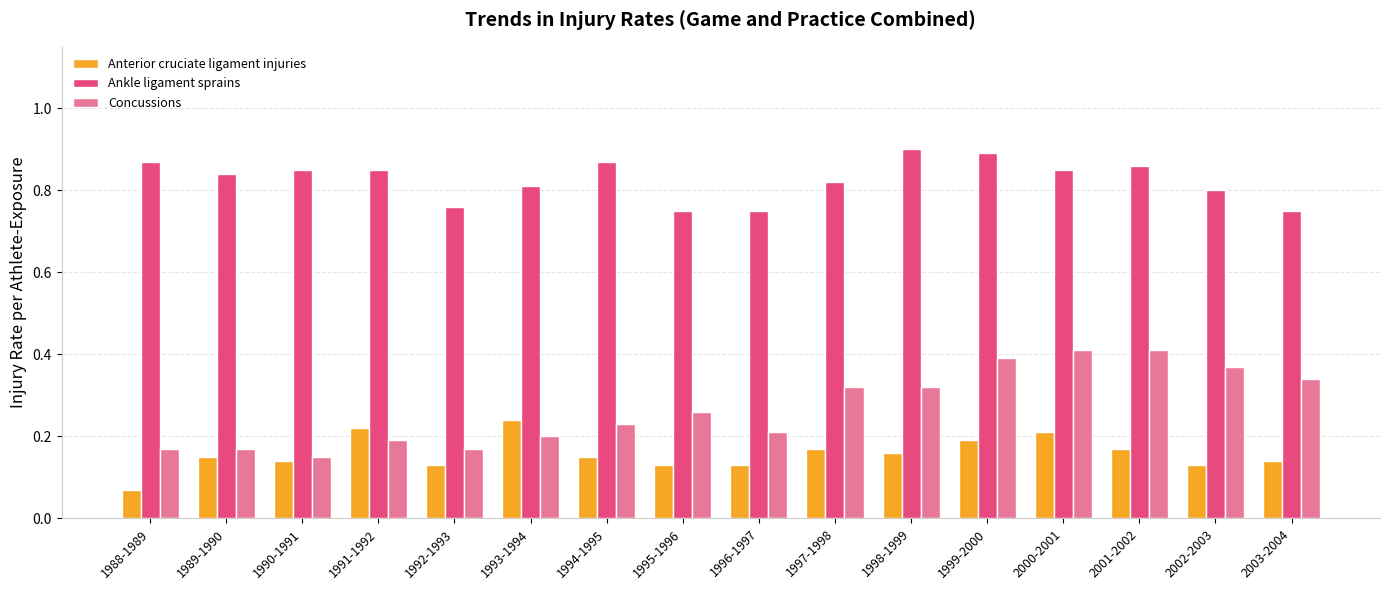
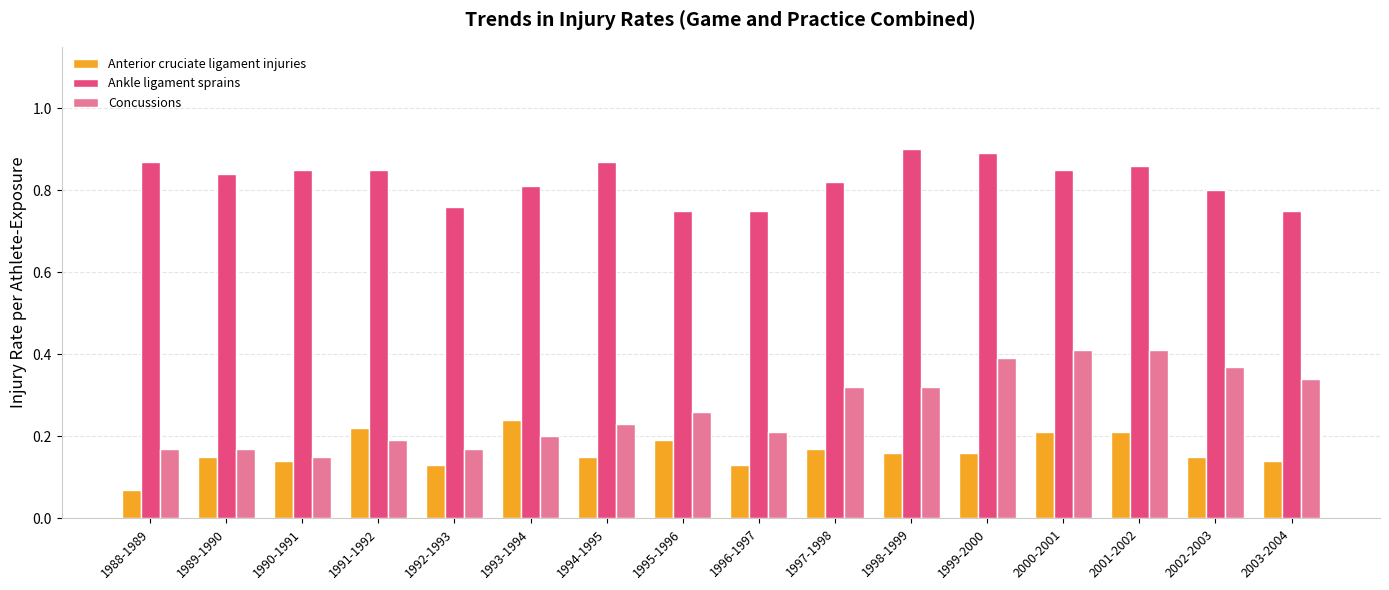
Anterior cruciate ligament injuries, 1995-1996: 0.13 -> 0.19
Anterior cruciate ligament injuries, 1999-2000: 0.19 -> 0.16
Anterior cruciate ligament injuries, 2001-2002: 0.17 -> 0.21
Anterior cruciate ligament injuries, 2002-2003: 0.13 -> 0.15
